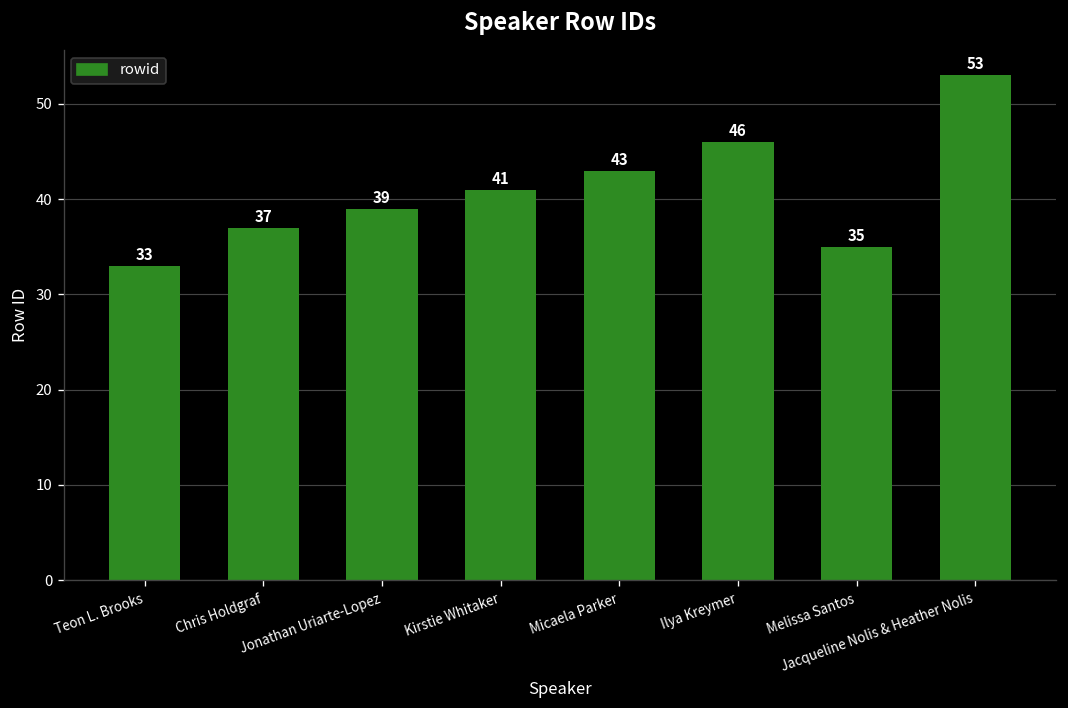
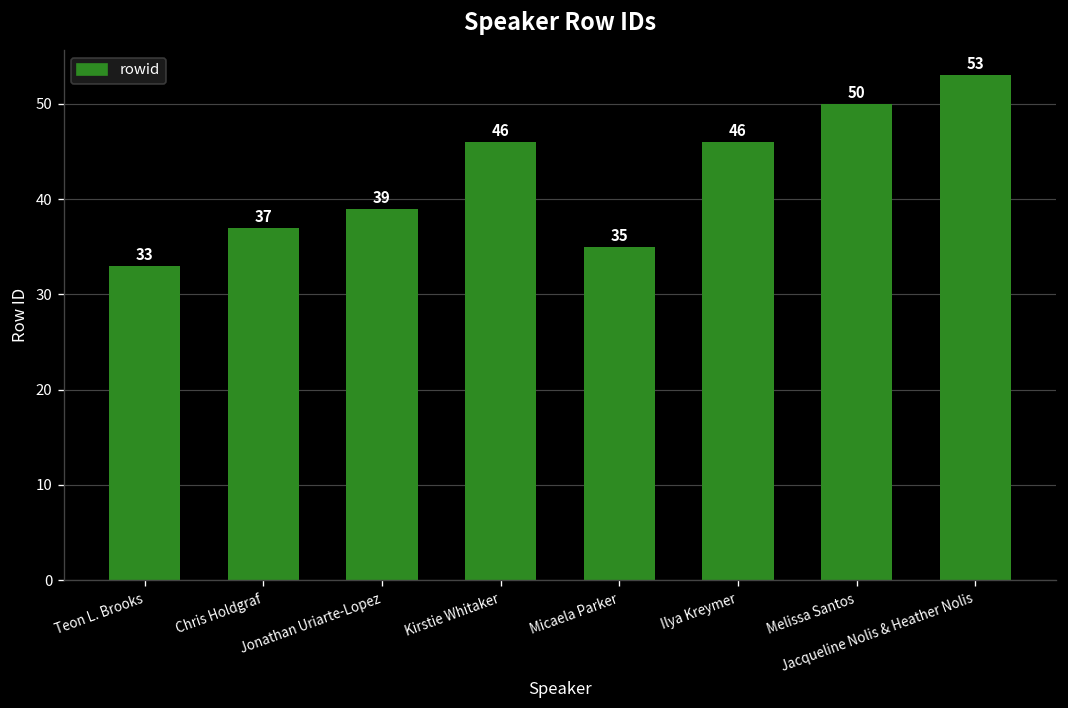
Kirstie Whitaker: 41 -> 46
Micaela Parker: 43 -> 35
Melissa Santos: 35 -> 50
